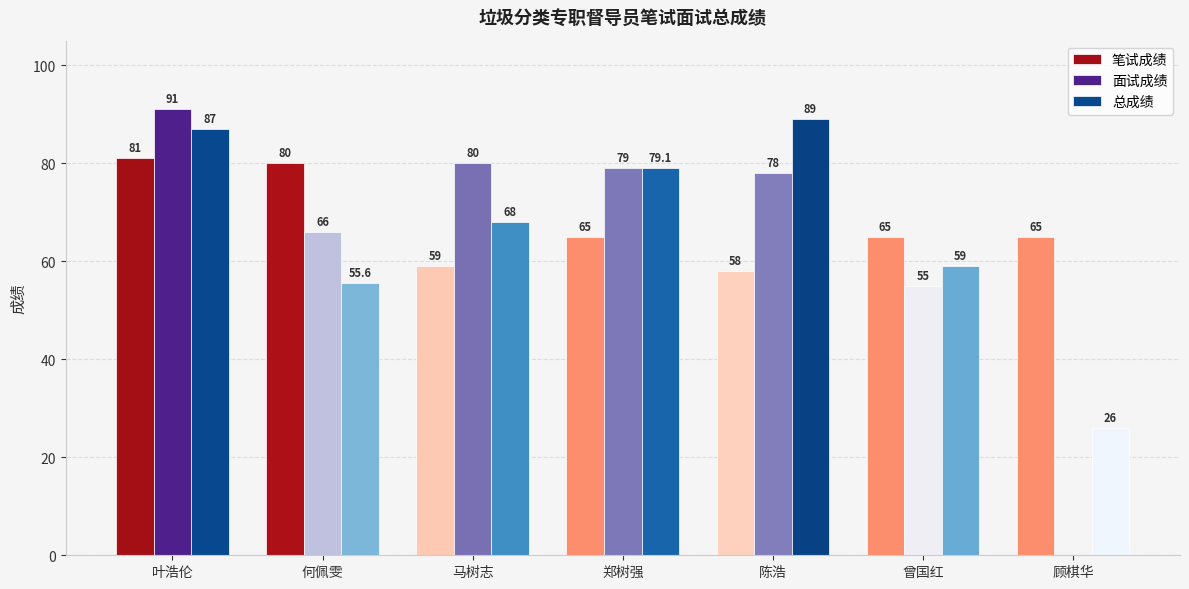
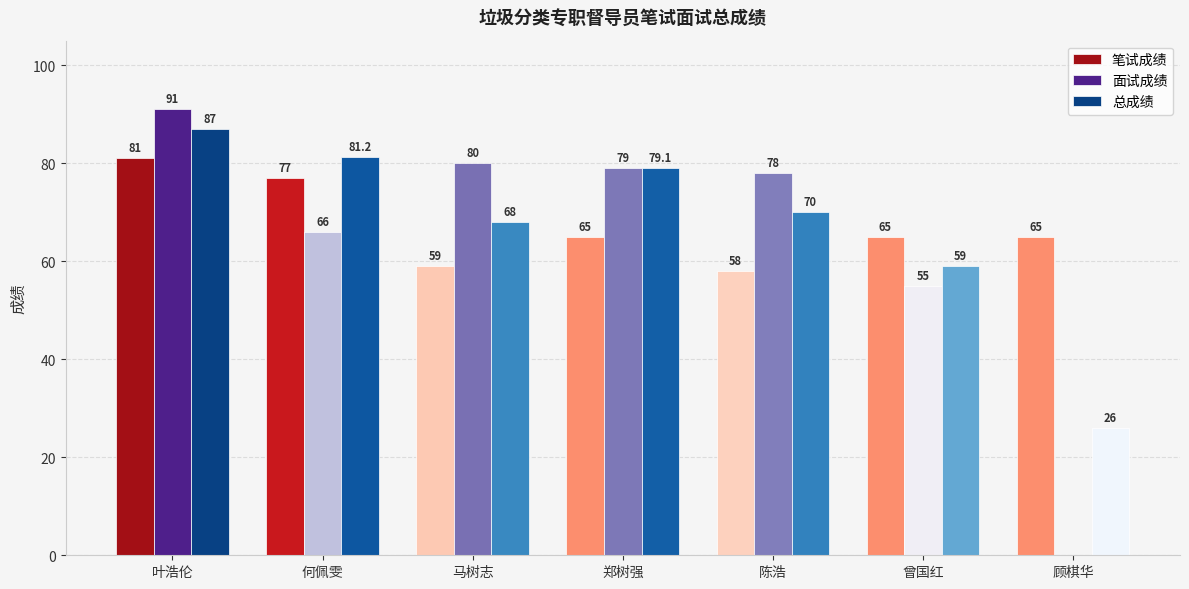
笔试成绩, 何佩雯: 80 -> 77
总成绩, 何佩雯: 55.6 -> 81.2
总成绩, 陈浩: 89 -> 70
